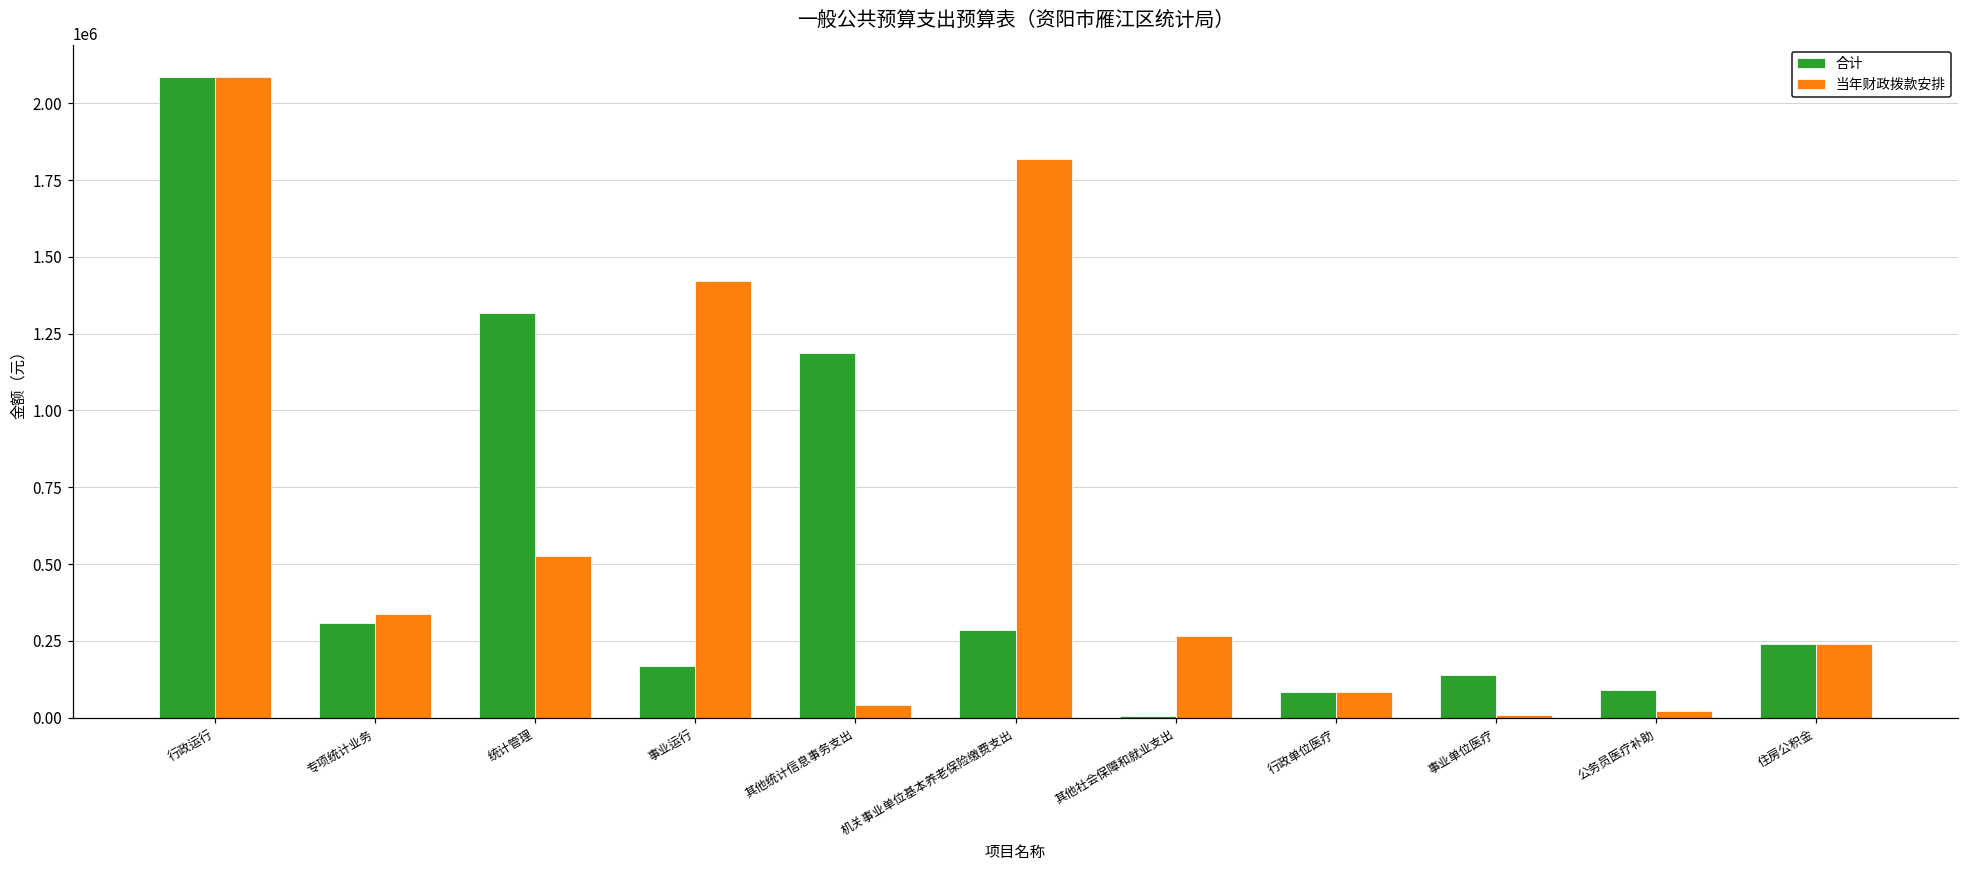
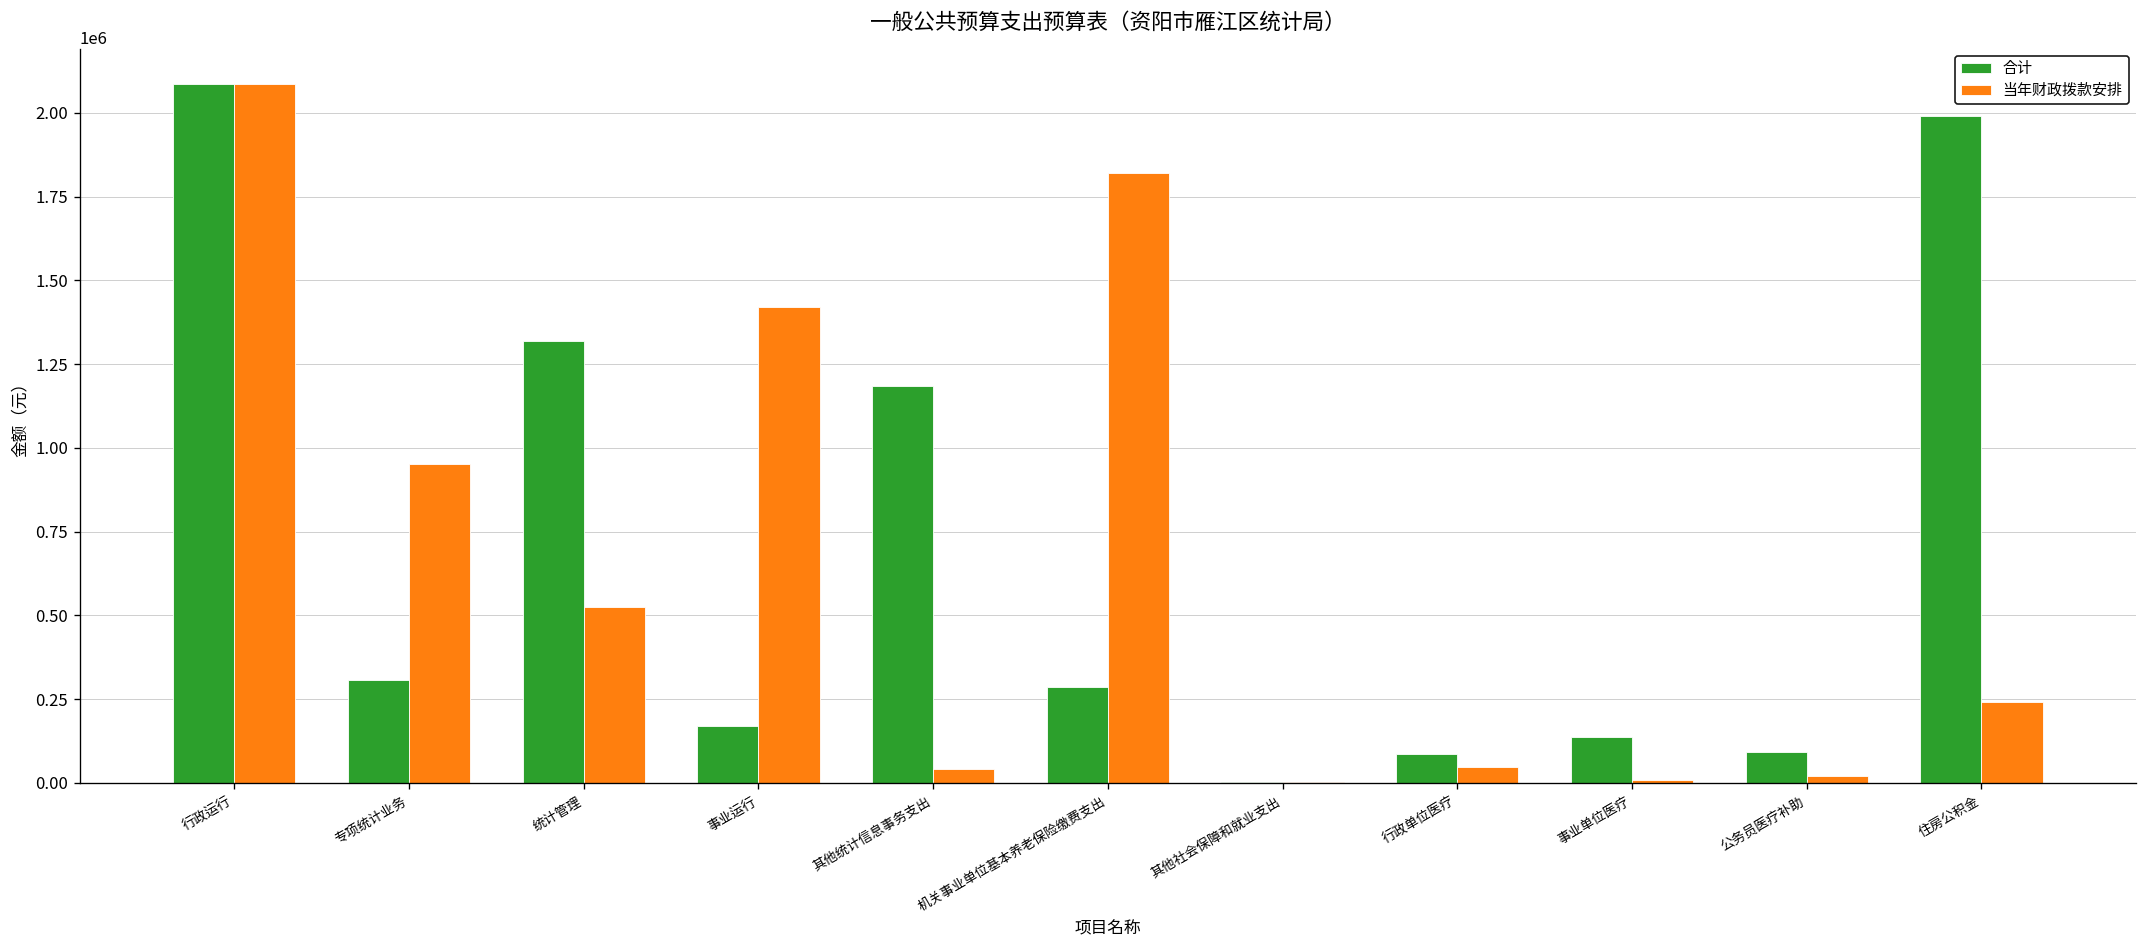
当年财政拨款安排, 专项统计业务: 340000 -> 950000
当年财政拨款安排, 其他社会保障和就业支出: 270000 -> 0
当年财政拨款安排, 行政单位医疗: 80000 -> 50000
合计, 住房公积金: 240000 -> 1990000
